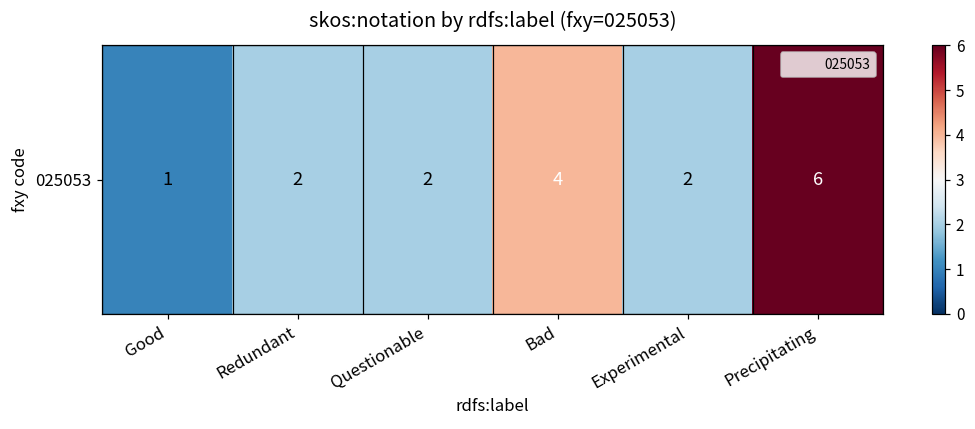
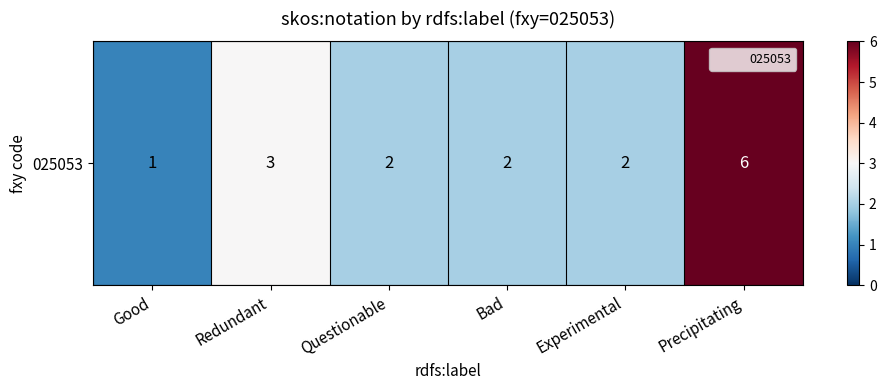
025053, Redundant: 2 -> 3
025053, Bad: 4 -> 2
